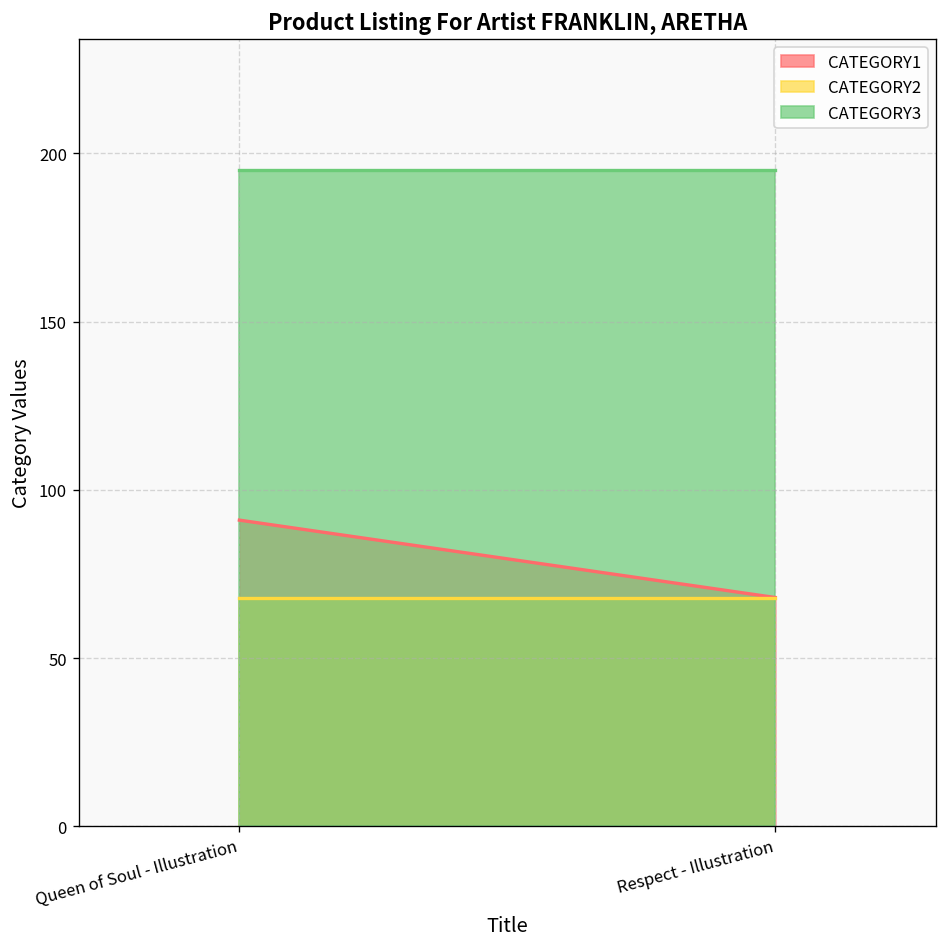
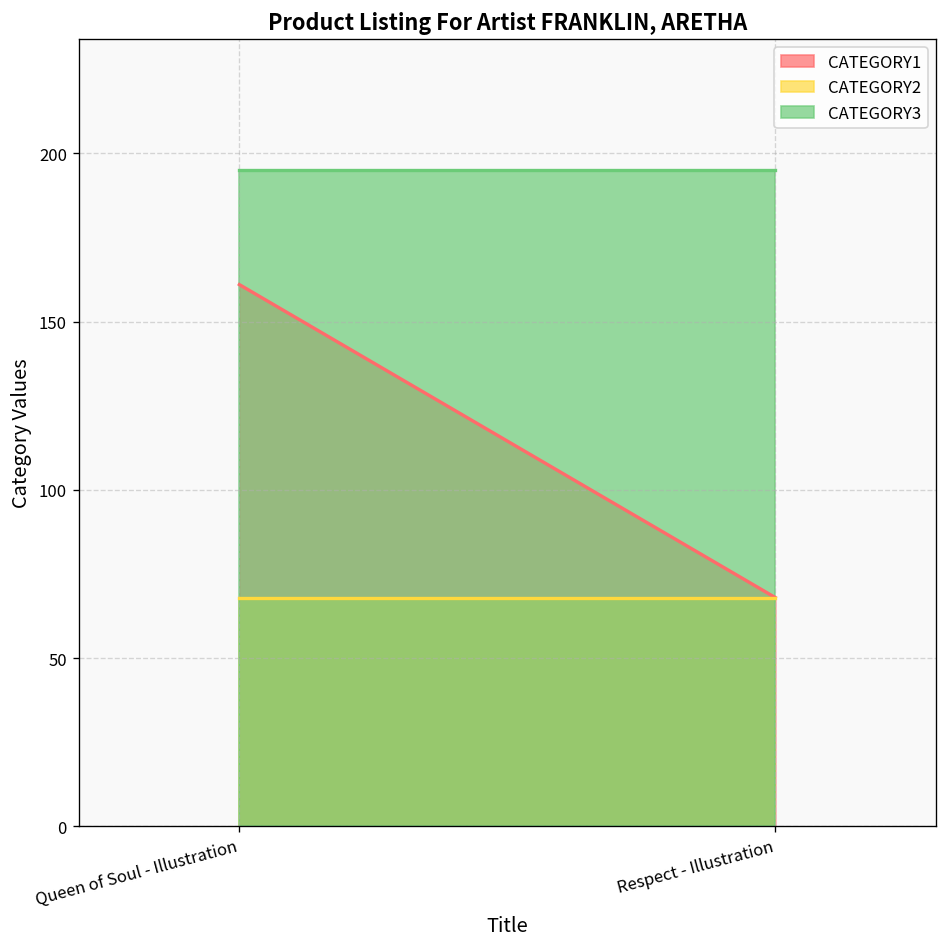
CATEGORY1, Queen of Soul - Illustration: 91 -> 161
